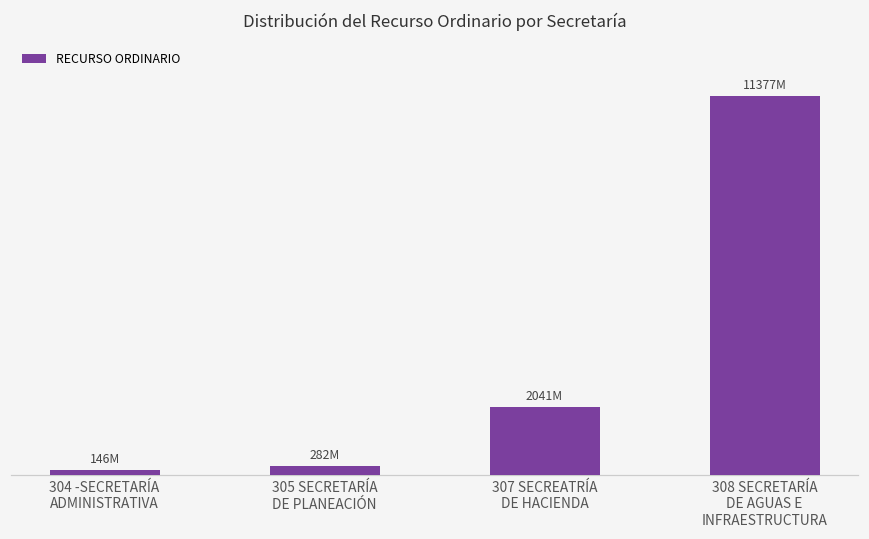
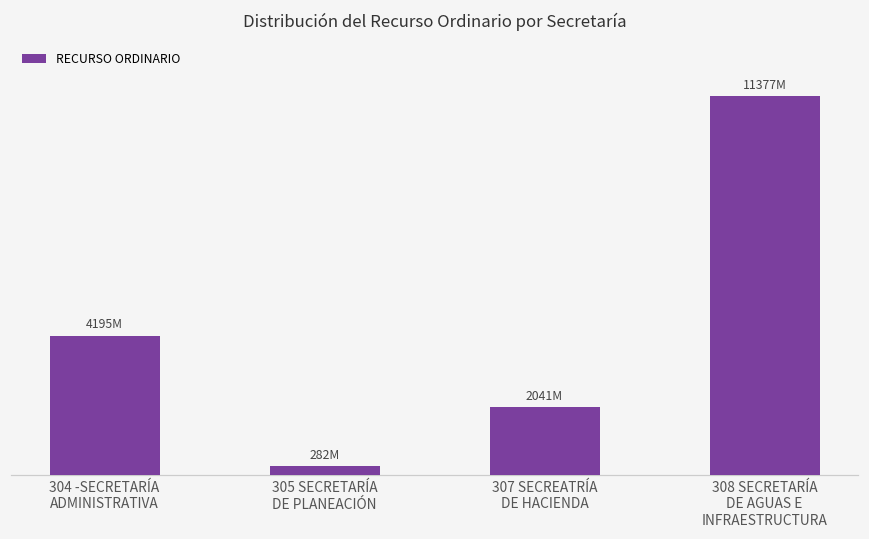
304 -SECRETARÍA ADMINISTRATIVA: 146M -> 4195M
